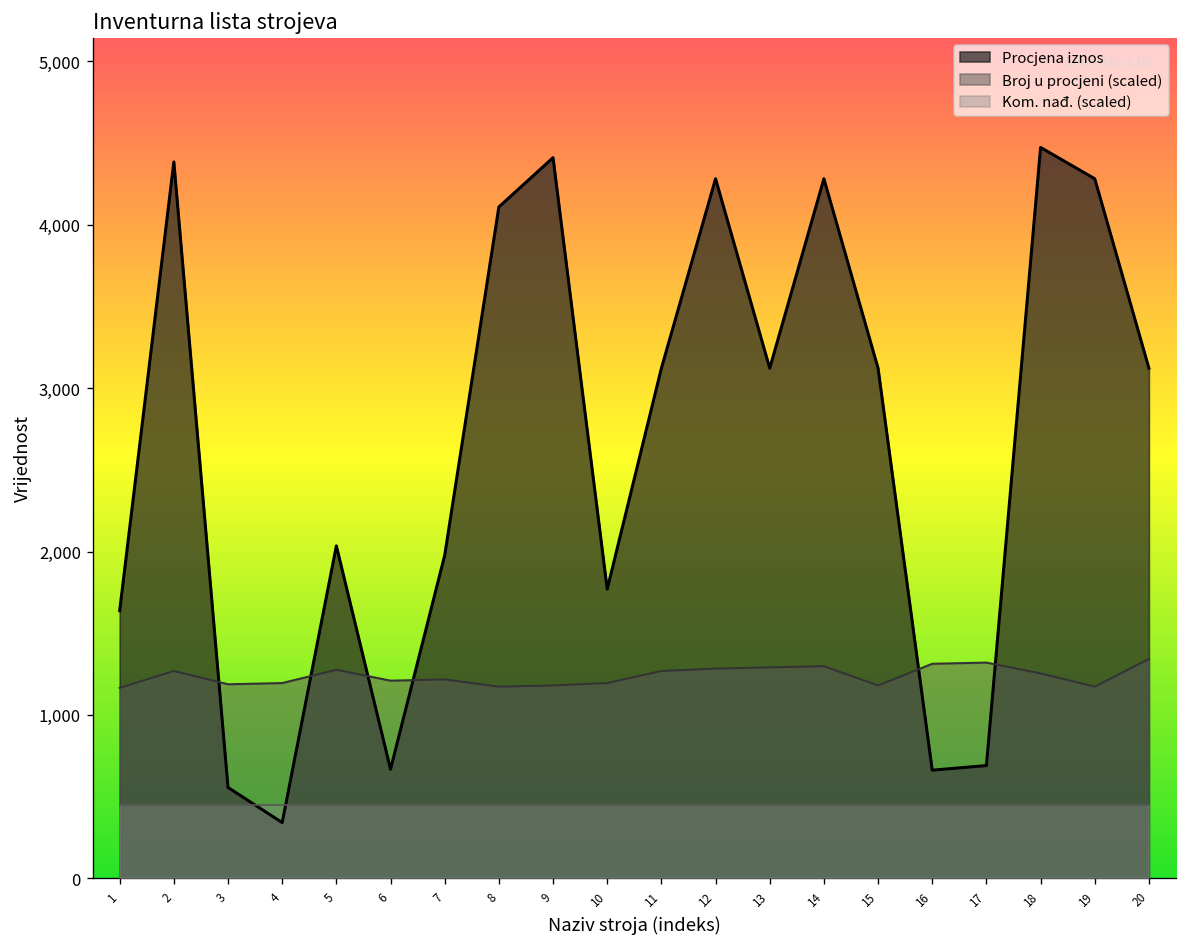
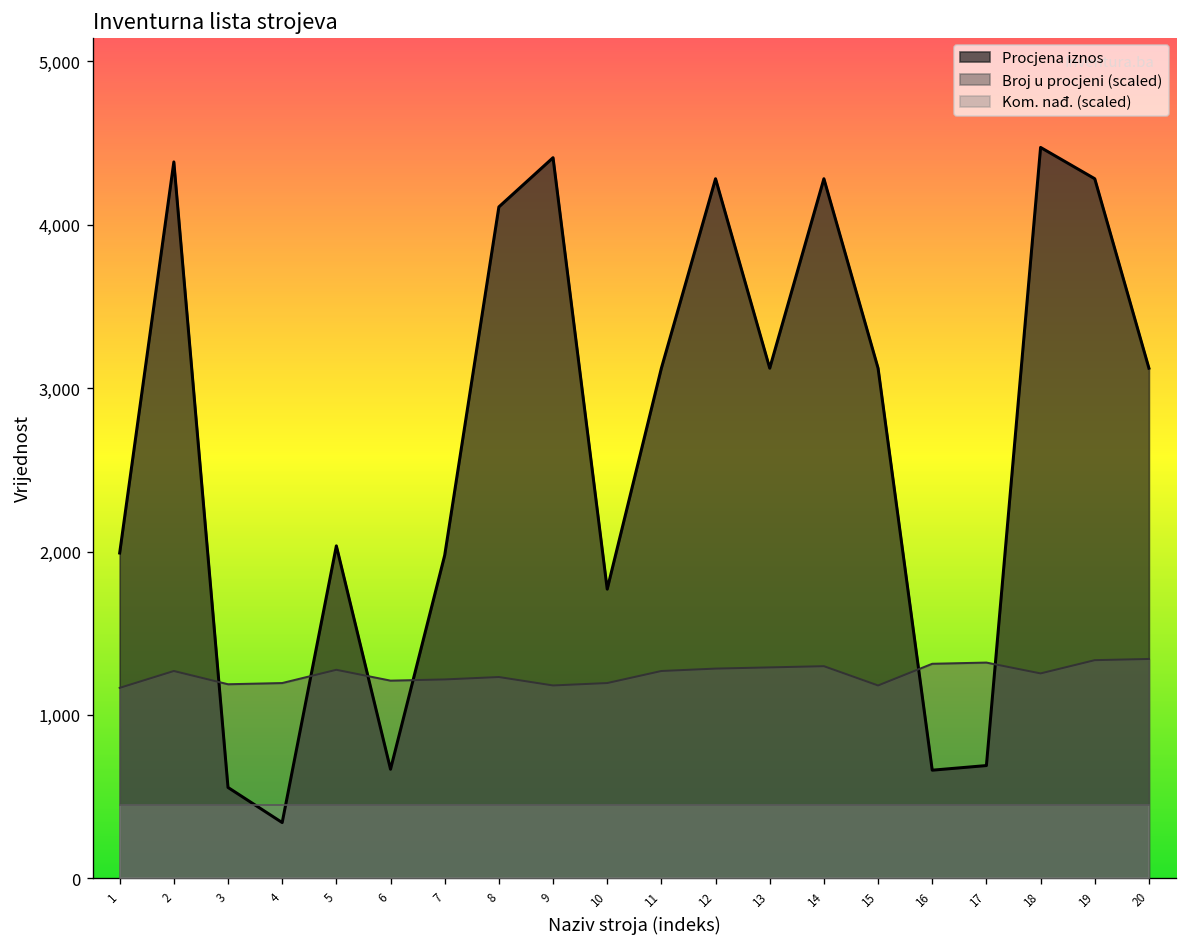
Procjena iznos, 1: 1,640 -> 1,990
Broj u procjeni (scaled), 8: 1,170 -> 1,230
Broj u procjeni (scaled), 19: 1,170 -> 1,330
